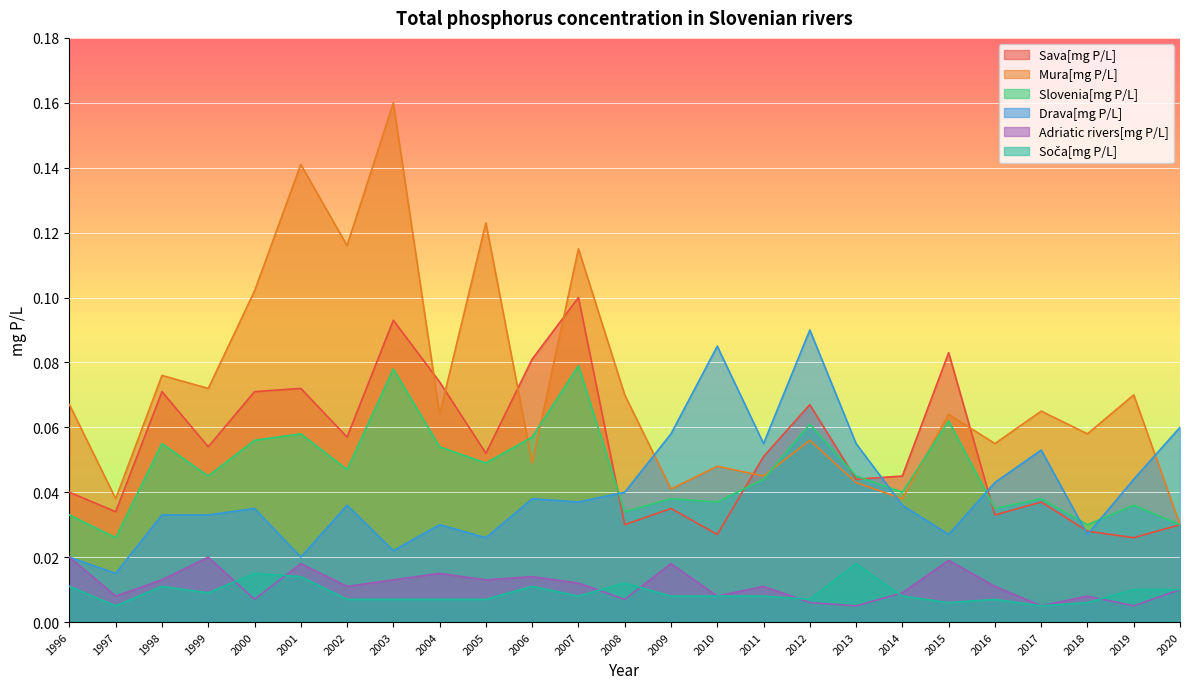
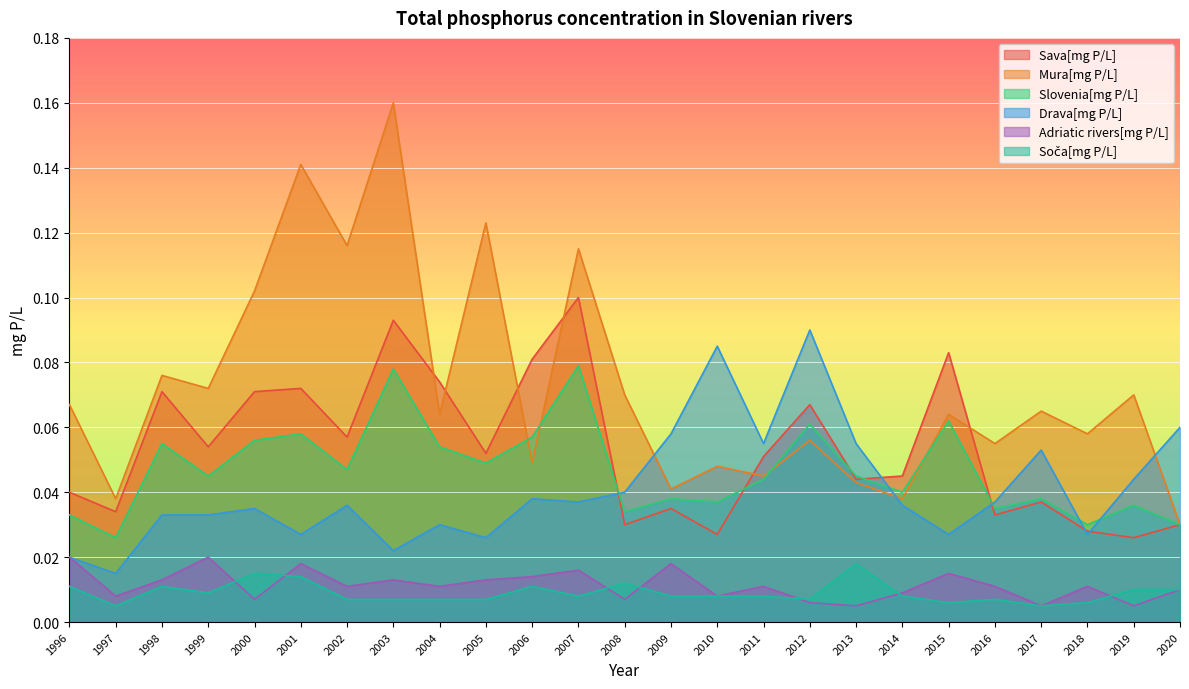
Drava[mg P/L], 2001: 0.020 -> 0.027
Adriatic rivers[mg P/L], 2004: 0.015 -> 0.011
Adriatic rivers[mg P/L], 2007: 0.012 -> 0.016
Adriatic rivers[mg P/L], 2015: 0.019 -> 0.015
Drava[mg P/L], 2016: 0.043 -> 0.037
Adriatic rivers[mg P/L], 2018: 0.008 -> 0.011
